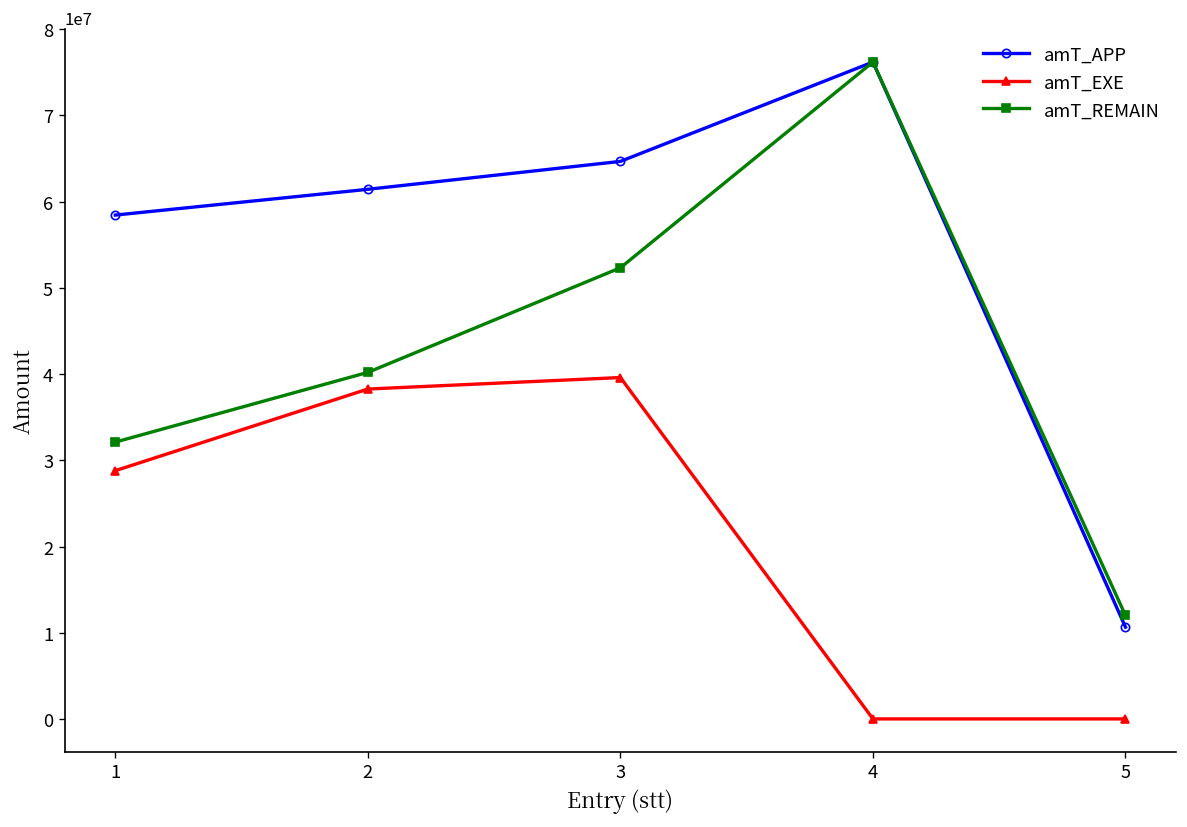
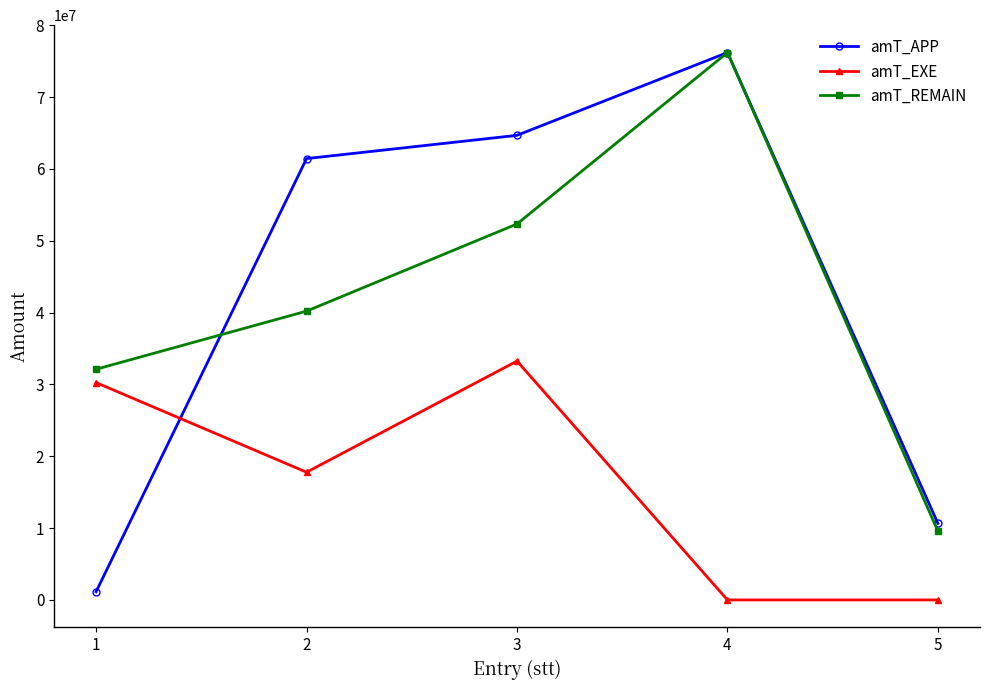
amT_APP, 1: 58000000 -> 1000000
amT_EXE, 1: 29000000 -> 30000000
amT_EXE, 2: 38000000 -> 18000000
amT_EXE, 3: 40000000 -> 33000000
amT_REMAIN, 5: 12000000 -> 10000000
